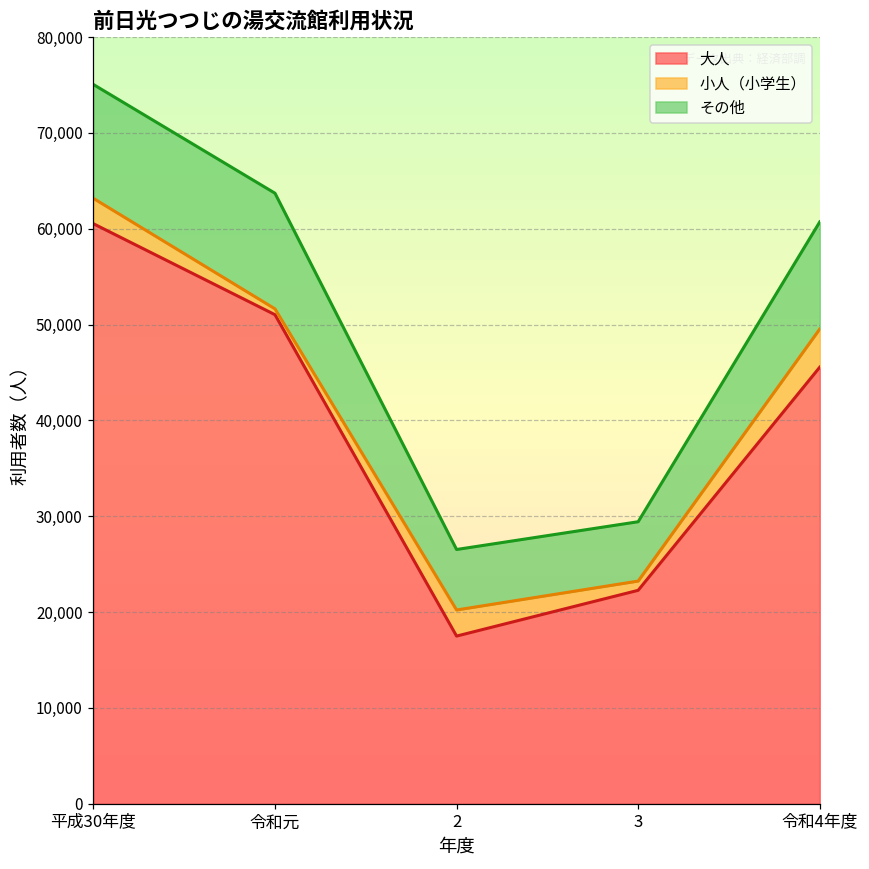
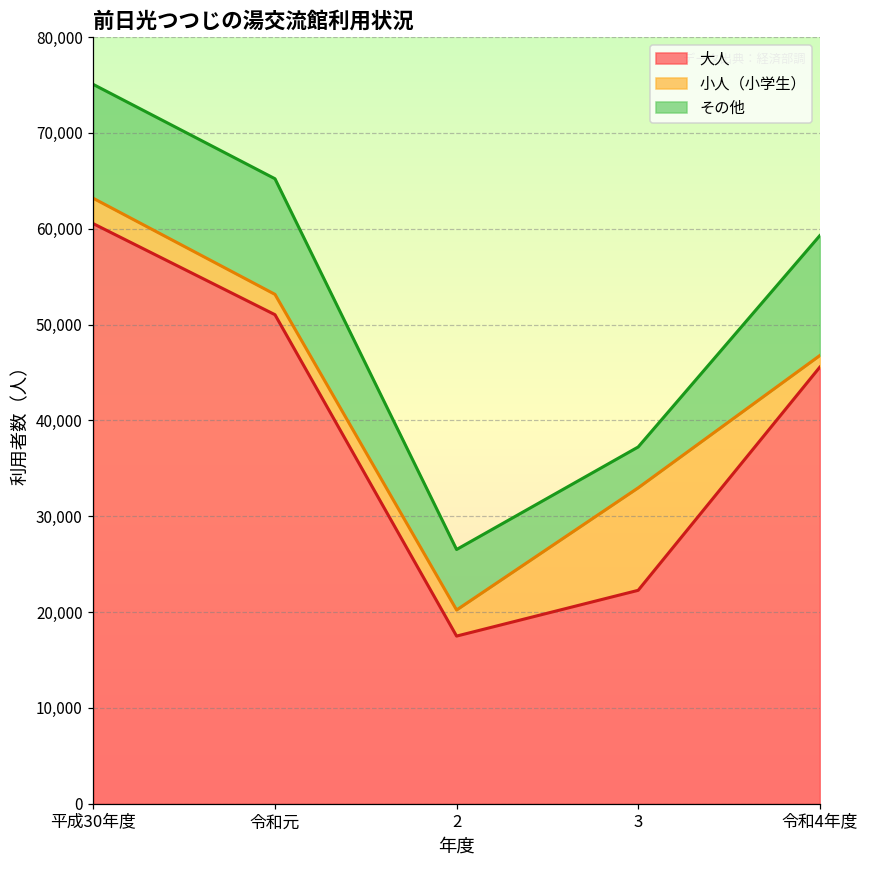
小人（小学生）, 令和元: 1,000 -> 2,000
小人（小学生）, 3: 1,000 -> 11,000
その他, 3: 6,000 -> 4,000
小人（小学生）, 令和4年度: 4,000 -> 1,000
その他, 令和4年度: 11,000 -> 13,000
